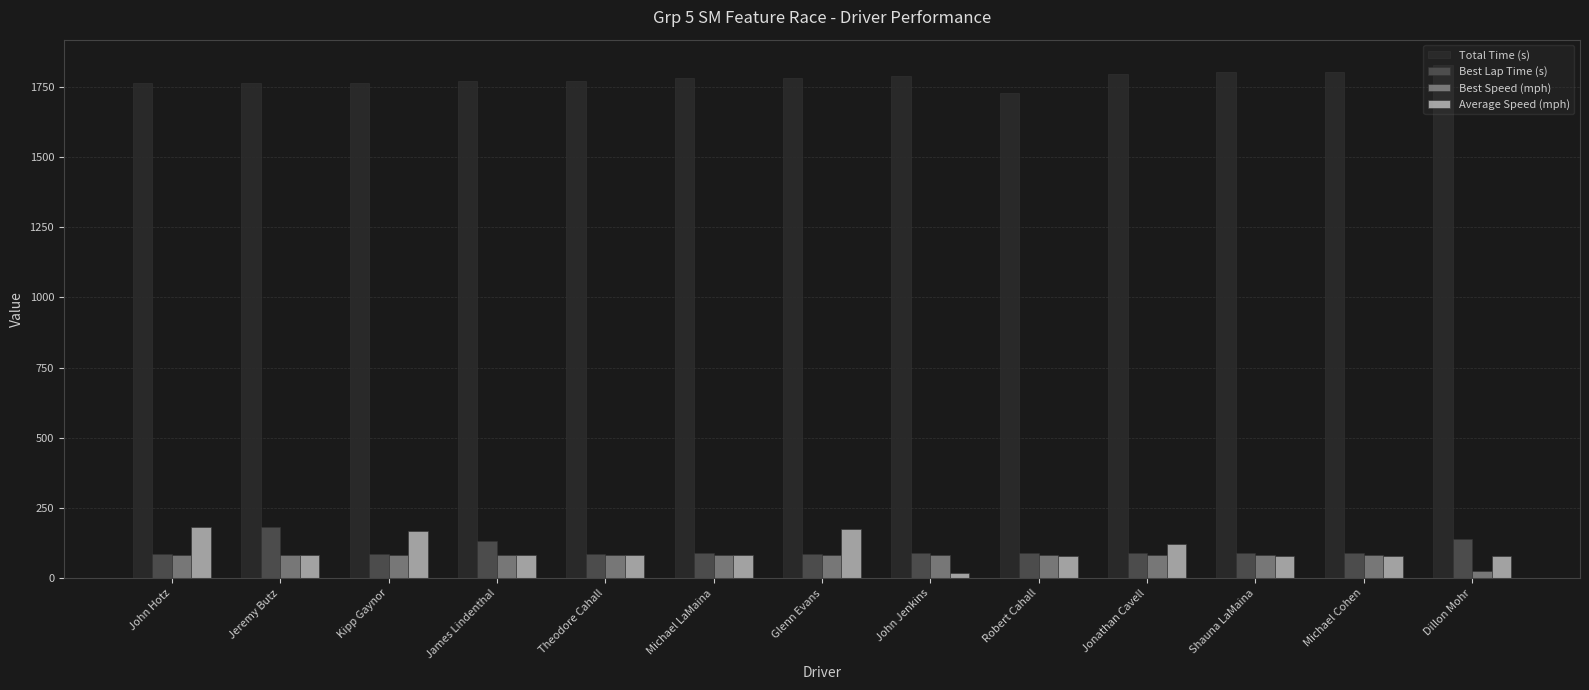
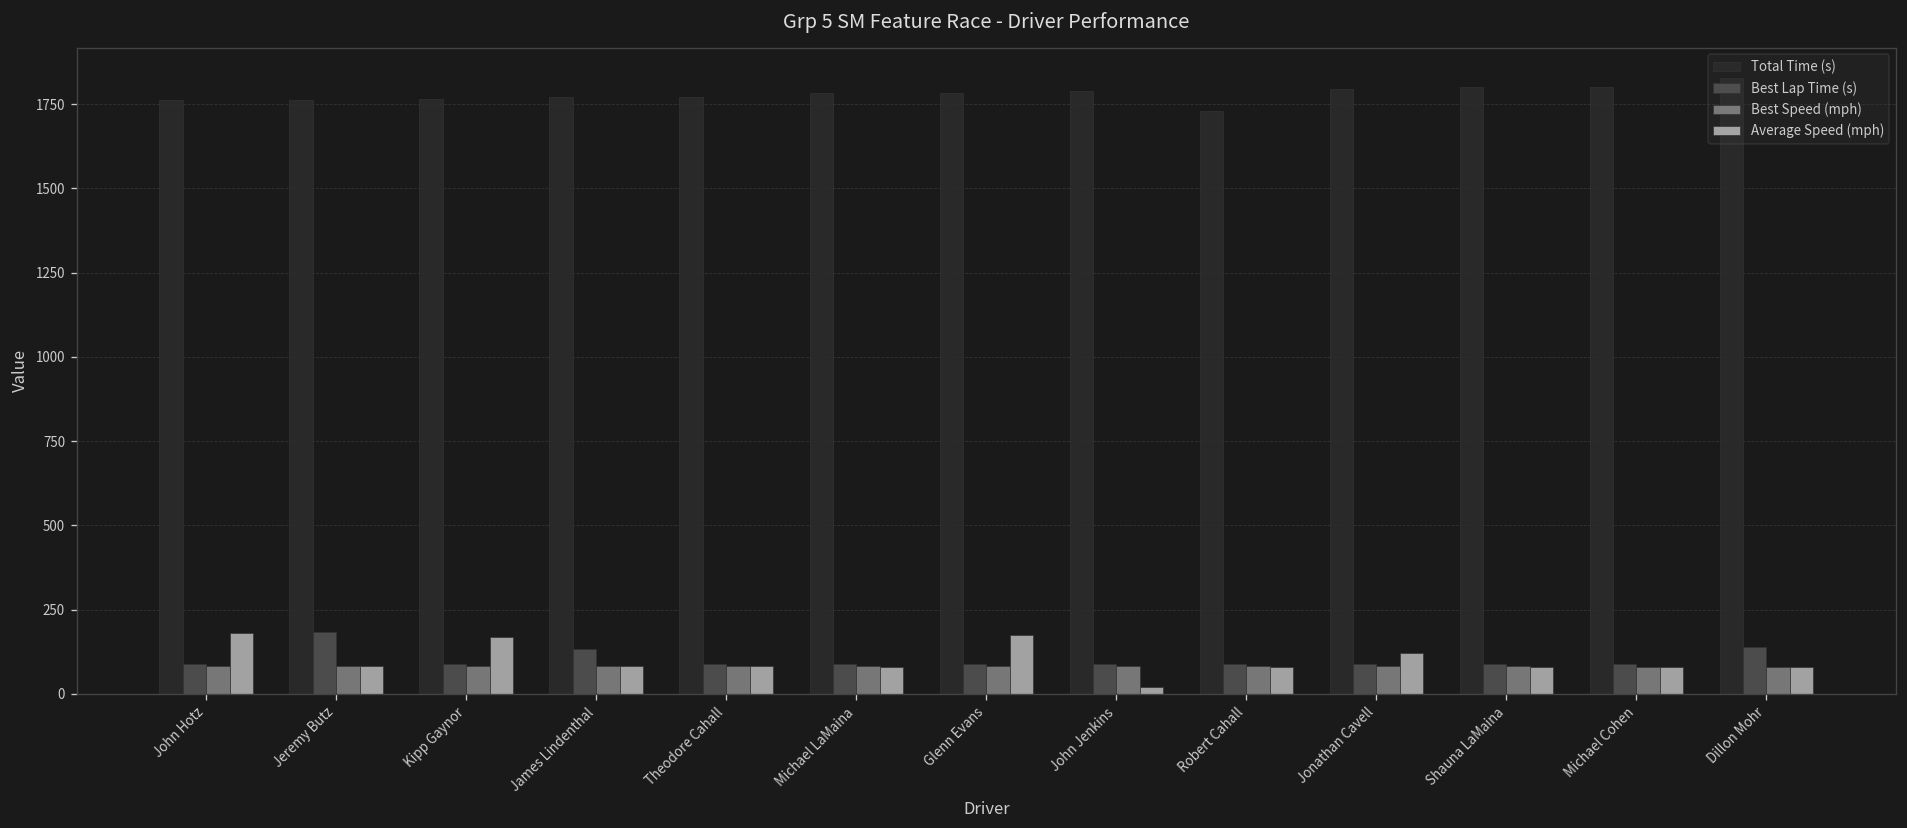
Best Speed (mph), Dillon Mohr: 30 -> 80
